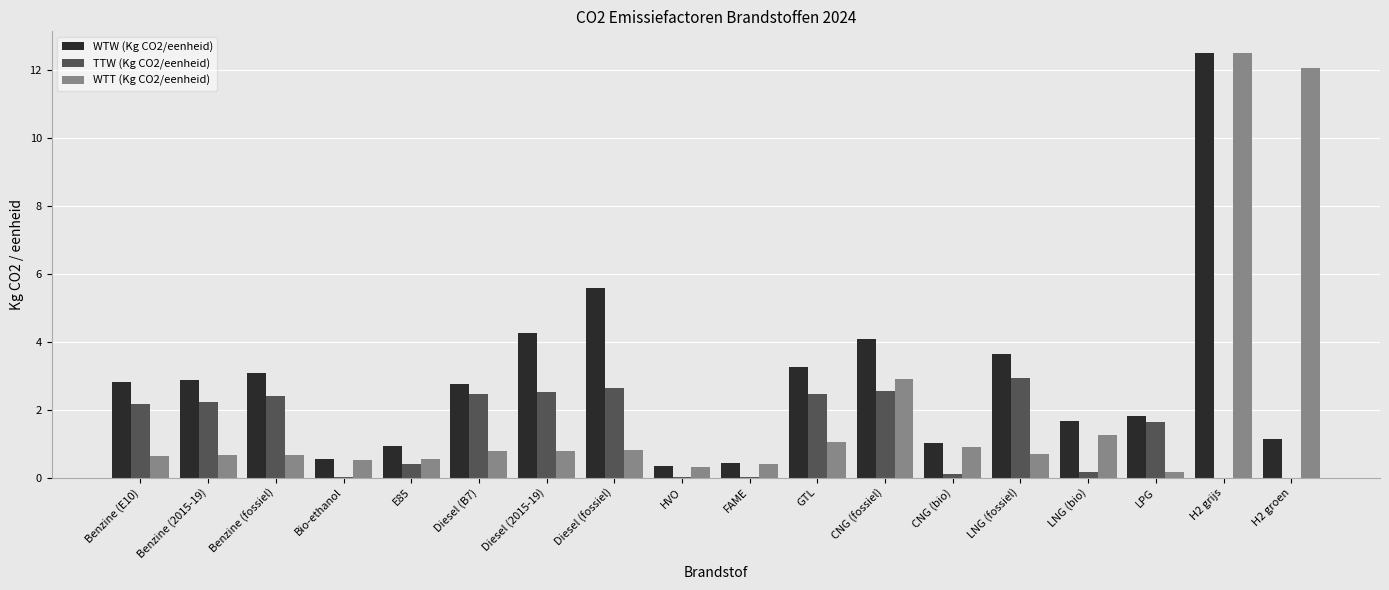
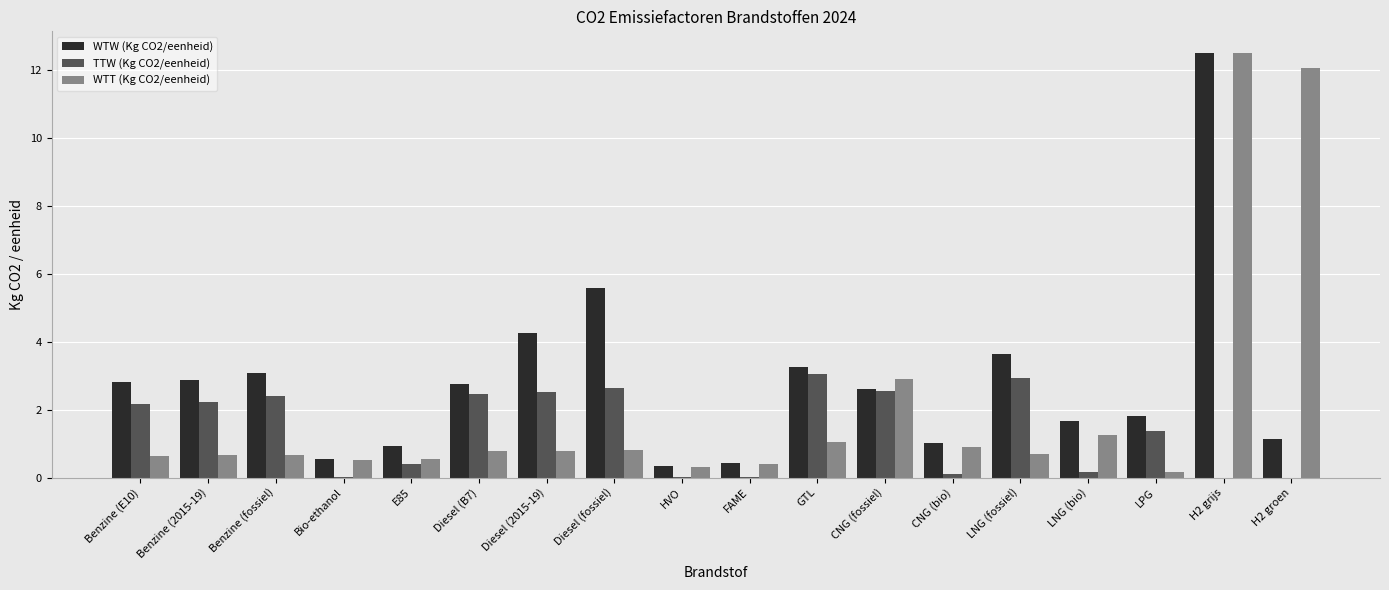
TTW (Kg CO2/eenheid), GTL: 2.5 -> 3.0
WTW (Kg CO2/eenheid), CNG (fossiel): 4.1 -> 2.6
TTW (Kg CO2/eenheid), LPG: 1.6 -> 1.4
